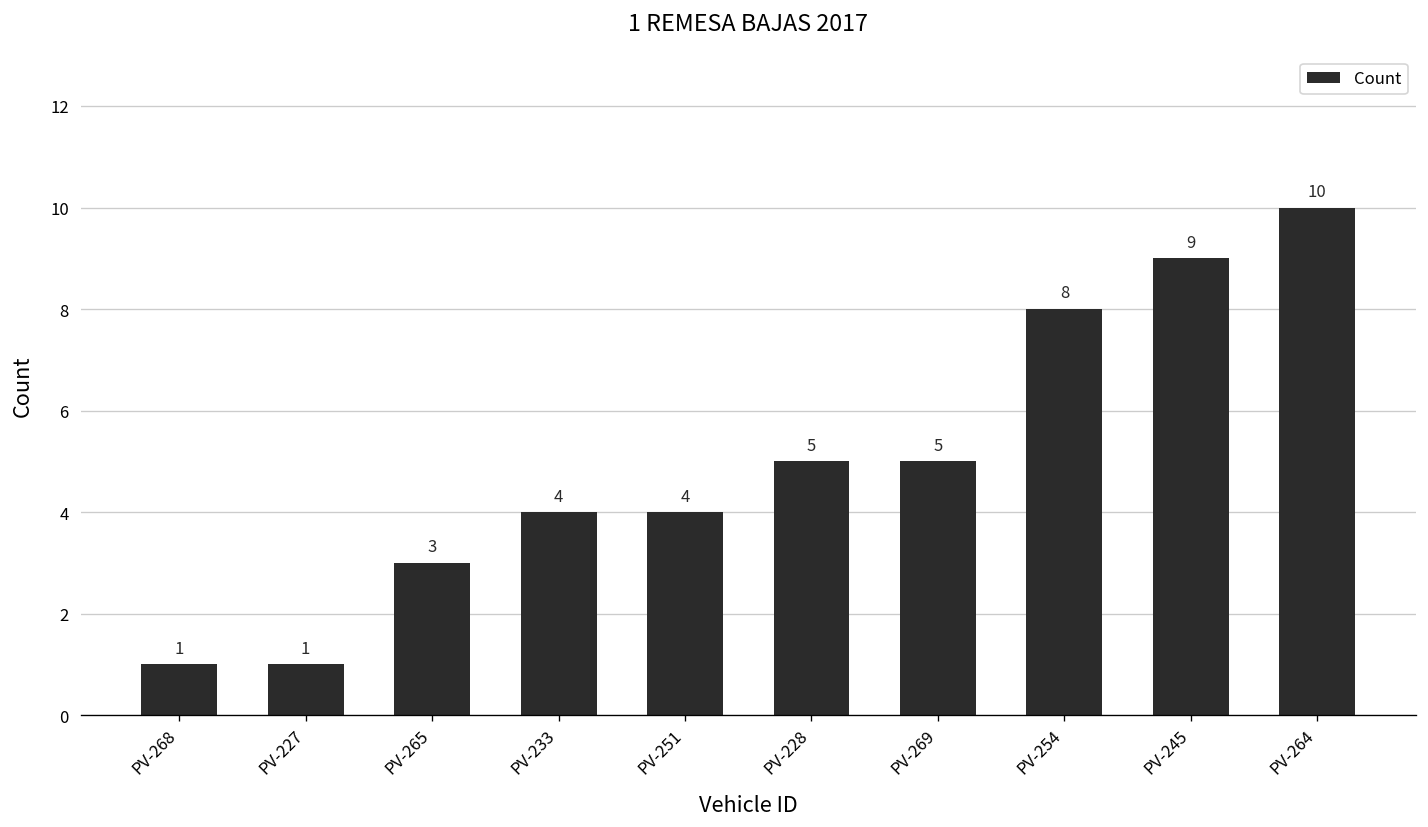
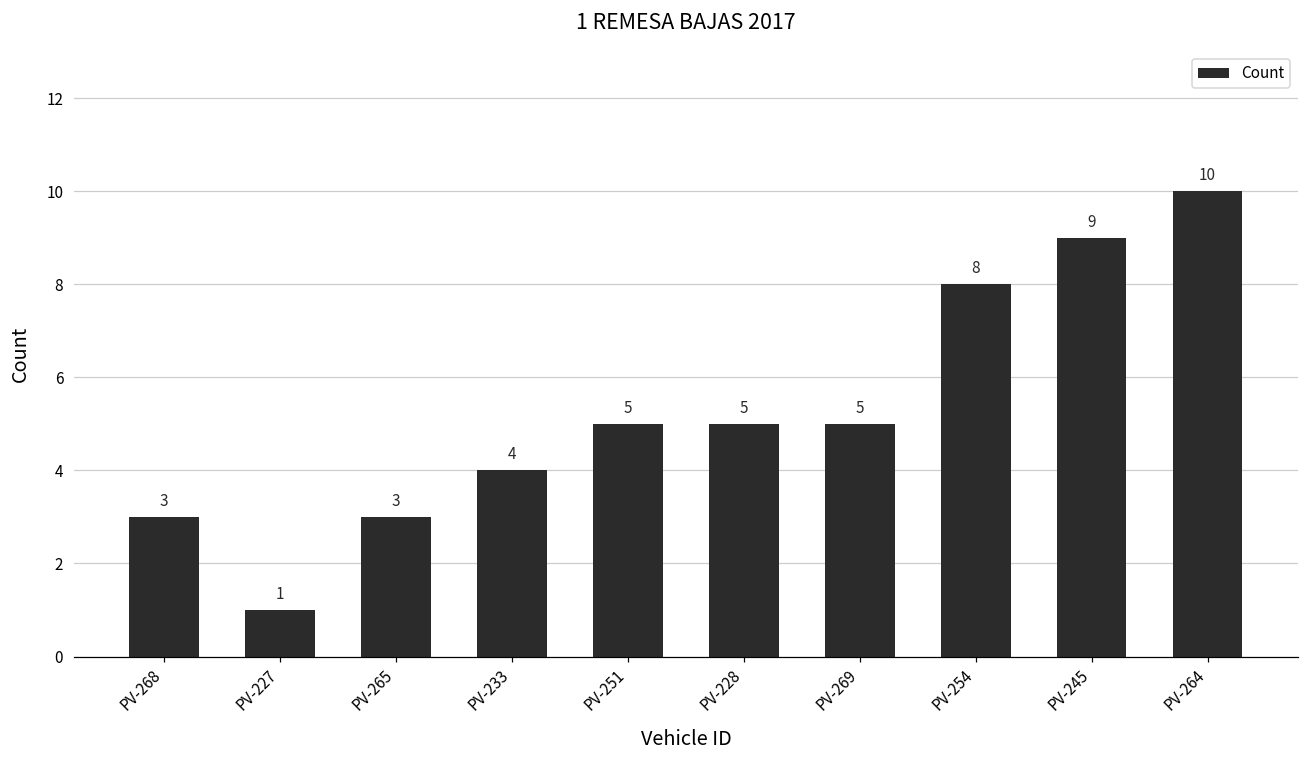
PV-268: 1 -> 3
PV-251: 4 -> 5
